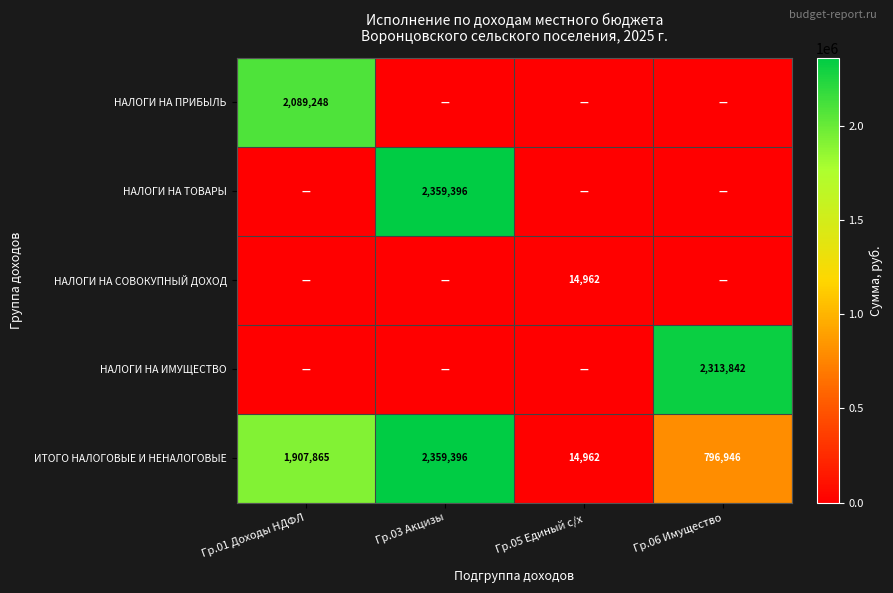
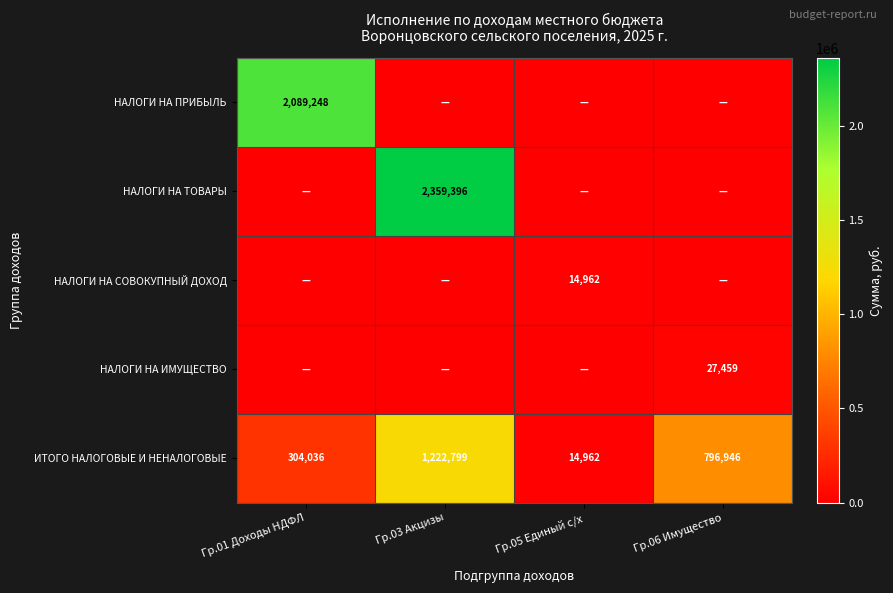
НАЛОГИ НА ИМУЩЕСТВО, Гр.06 Имущество: 2,313,842 -> 27,459
ИТОГО НАЛОГОВЫЕ И НЕНАЛОГОВЫЕ, Гр.01 Доходы НДФЛ: 1,907,865 -> 304,036
ИТОГО НАЛОГОВЫЕ И НЕНАЛОГОВЫЕ, Гр.03 Акцизы: 2,359,396 -> 1,222,799
